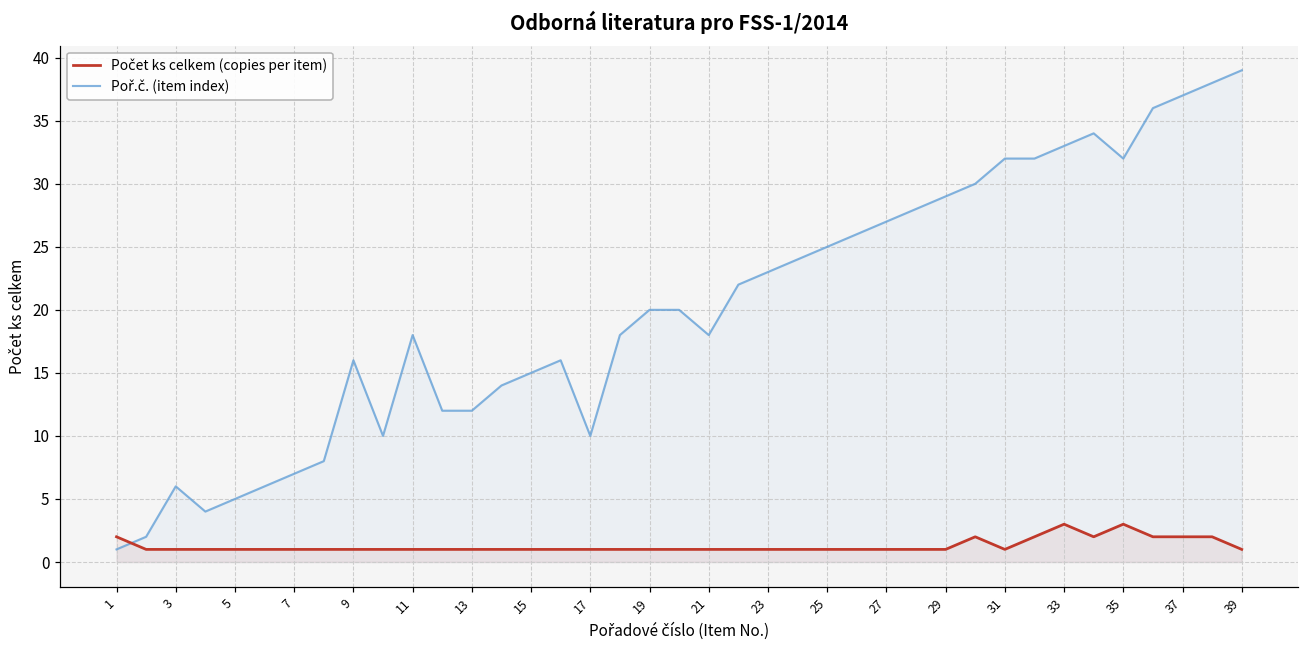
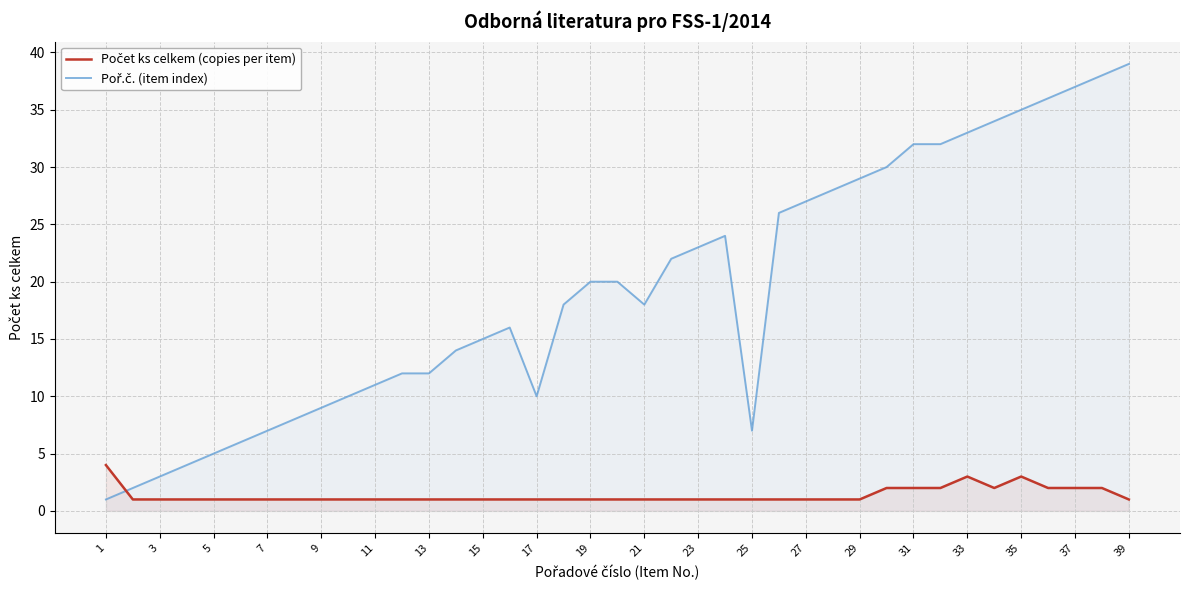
Počet ks celkem (copies per item), 1: 2 -> 4
Poř.č. (item index), 3: 6 -> 3
Poř.č. (item index), 9: 16 -> 9
Poř.č. (item index), 11: 18 -> 11
Poř.č. (item index), 25: 25 -> 7
Počet ks celkem (copies per item), 31: 1 -> 2
Poř.č. (item index), 35: 32 -> 35
